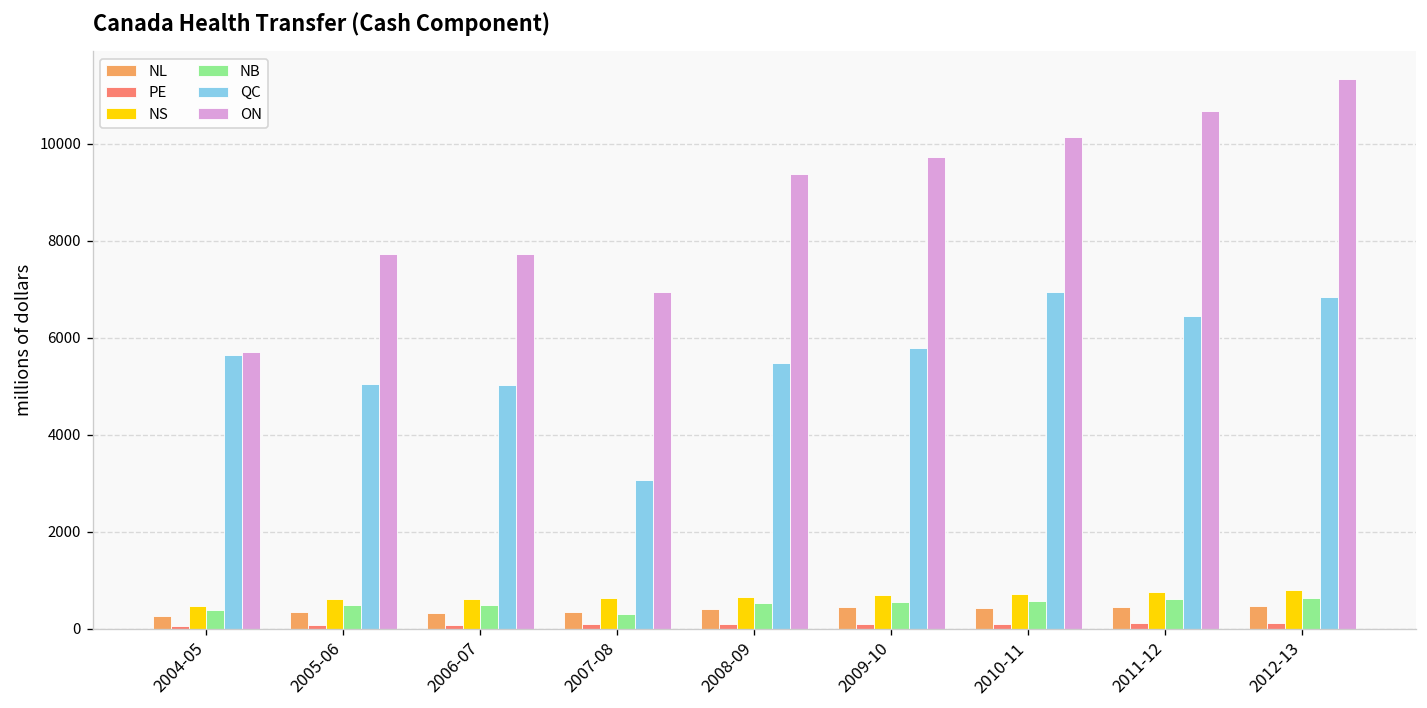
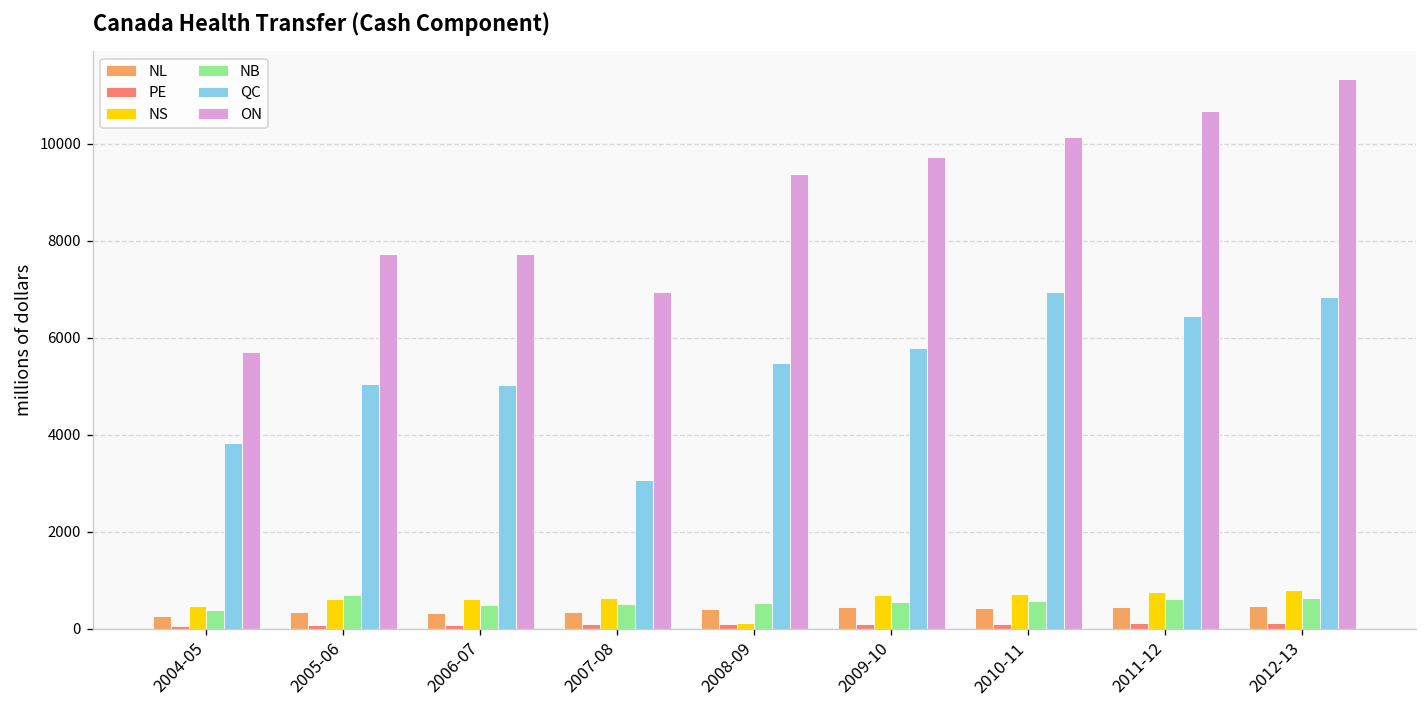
QC, 2004-05: 5600 -> 3800
NB, 2005-06: 500 -> 700
NB, 2007-08: 300 -> 500
NS, 2008-09: 700 -> 100
